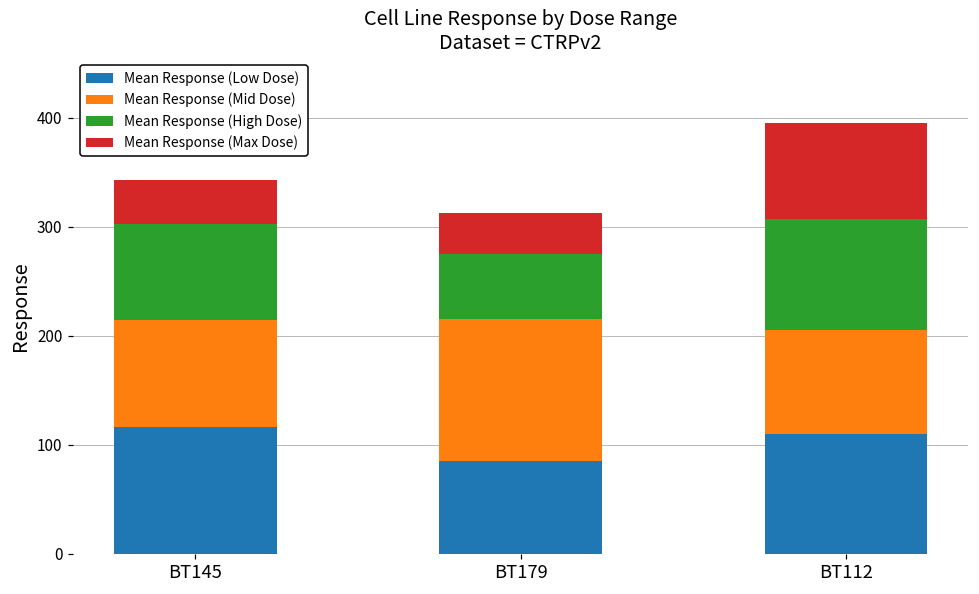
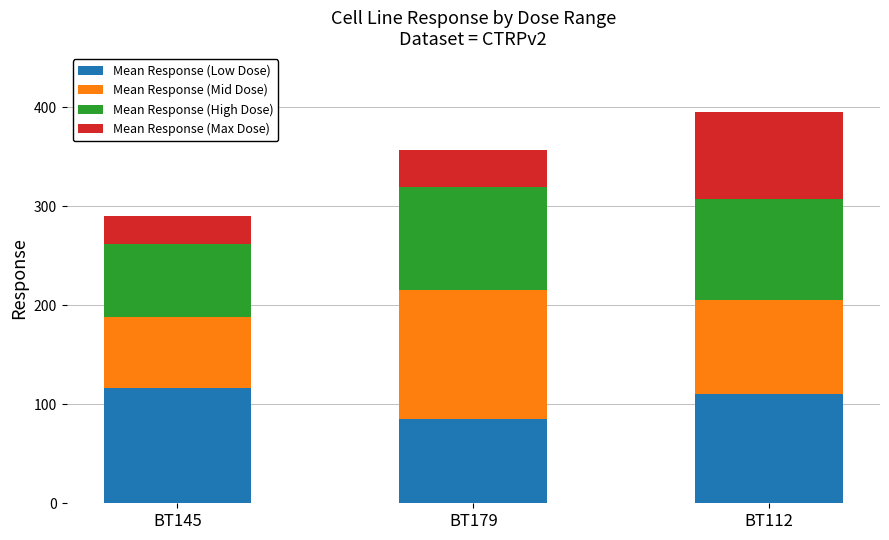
Mean Response (Mid Dose), BT145: 100 -> 70
Mean Response (High Dose), BT145: 90 -> 70
Mean Response (Max Dose), BT145: 40 -> 30
Mean Response (High Dose), BT179: 60 -> 100
